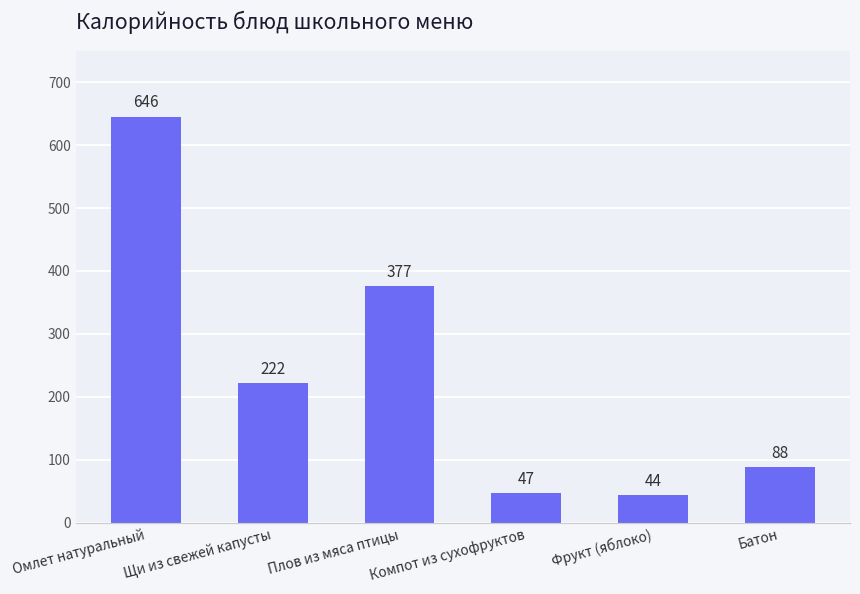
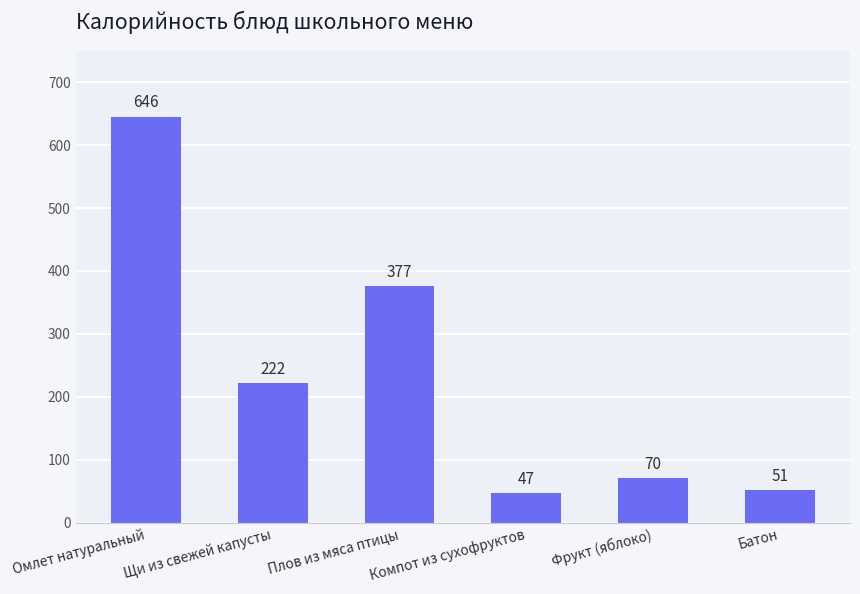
Фрукт (яблоко): 44 -> 70
Батон: 88 -> 51
